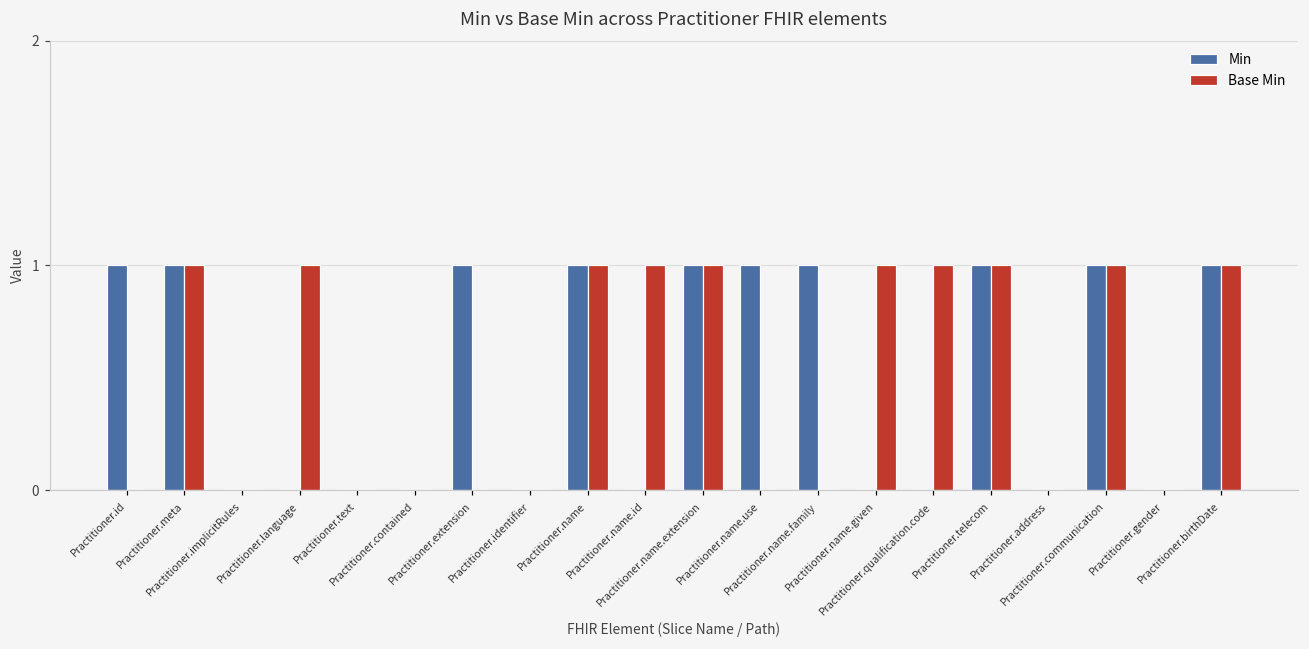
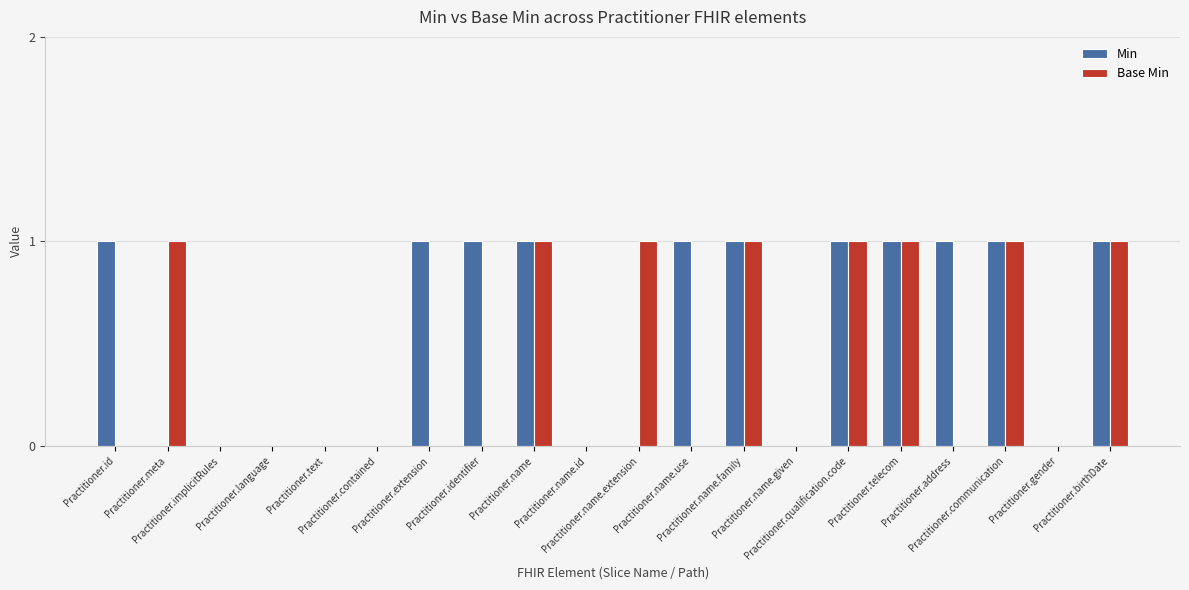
Min, Practitioner.meta: 1 -> 0
Base Min, Practitioner.language: 1 -> 0
Min, Practitioner.identifier: 0 -> 1
Base Min, Practitioner.name.id: 1 -> 0
Min, Practitioner.name.extension: 1 -> 0
Base Min, Practitioner.name.family: 0 -> 1
Base Min, Practitioner.name.given: 1 -> 0
Min, Practitioner.qualification.code: 0 -> 1
Min, Practitioner.address: 0 -> 1
